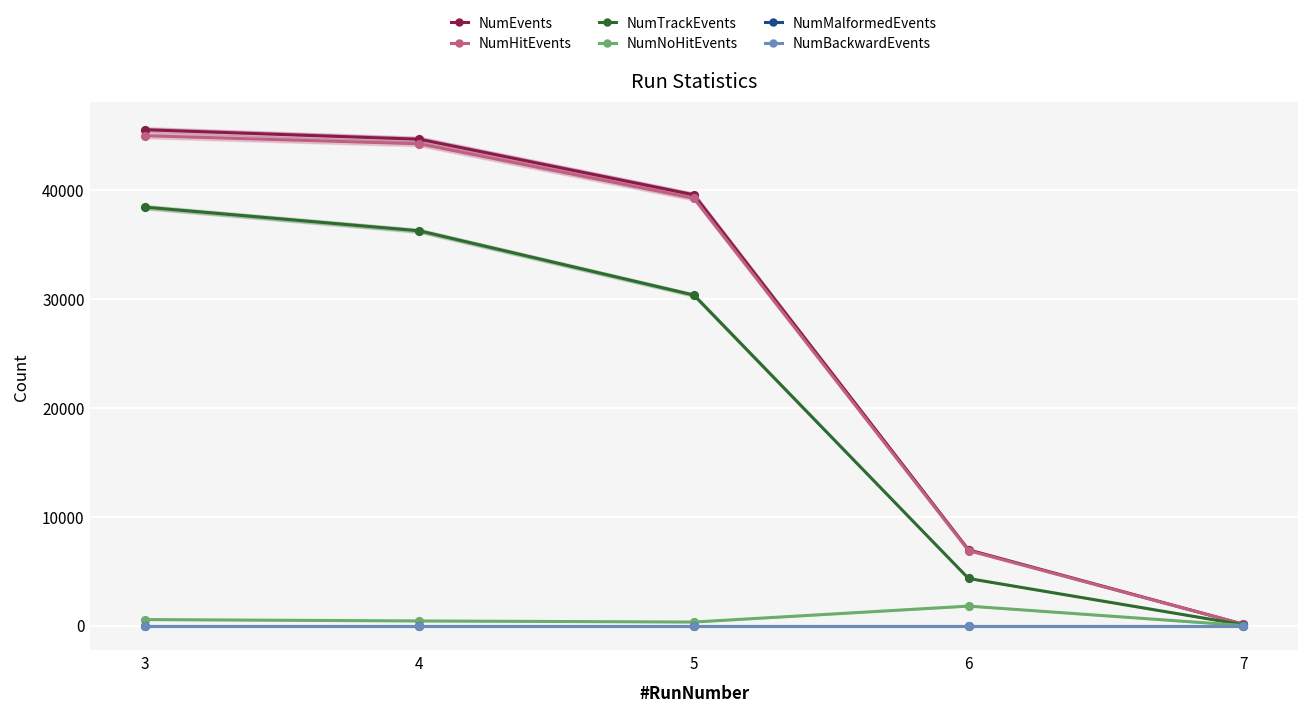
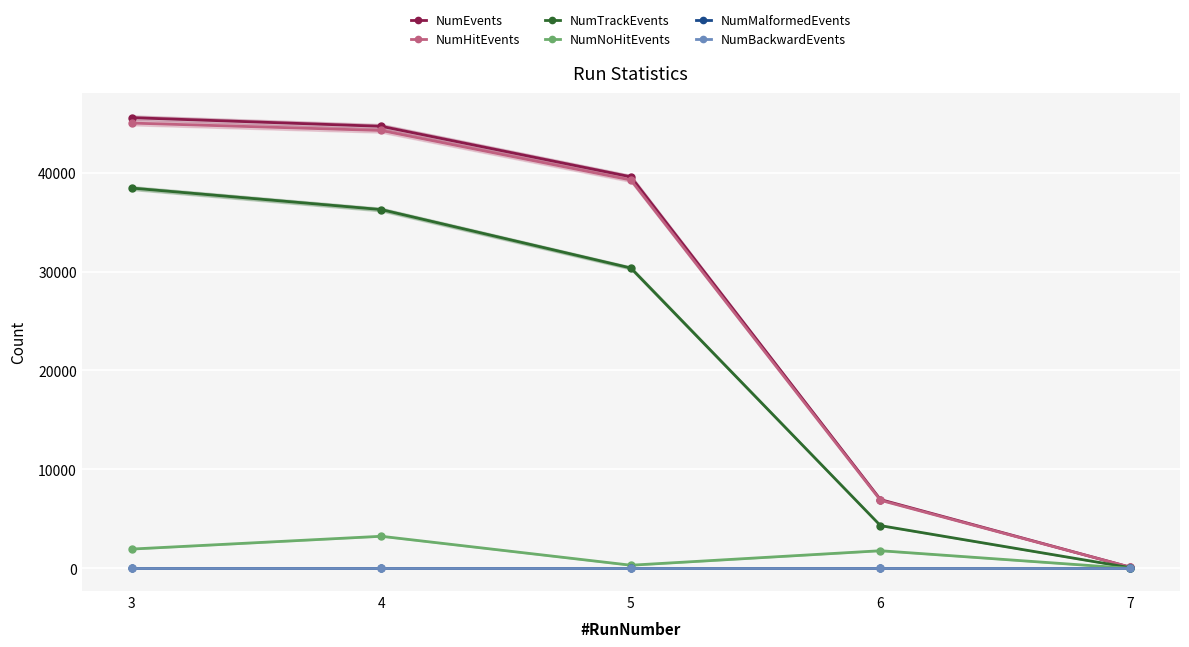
NumNoHitEvents, 3: 1000 -> 2000
NumNoHitEvents, 4: 0 -> 3000
